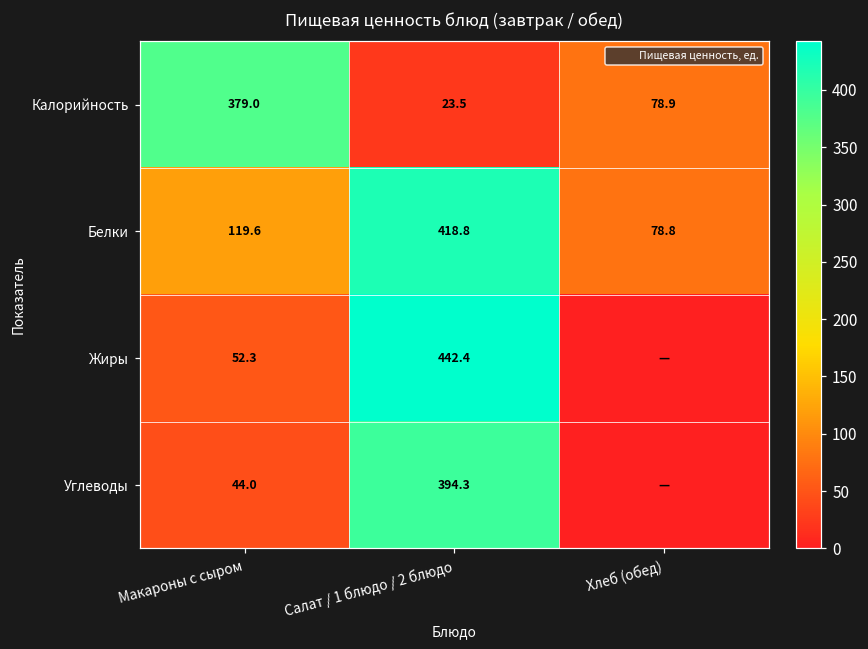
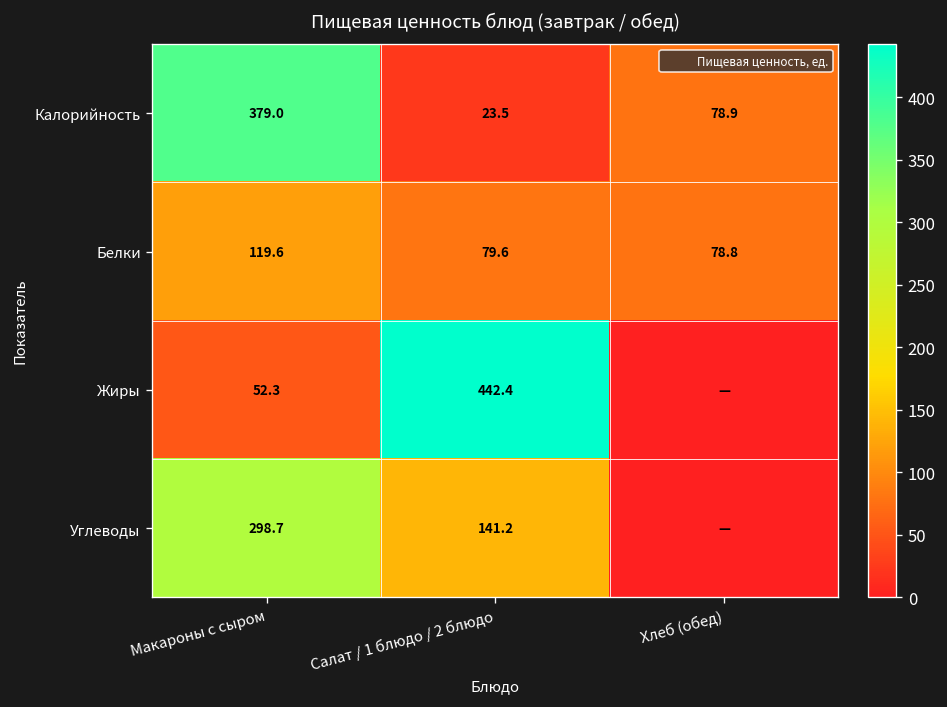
Белки, Салат / 1 блюдо / 2 блюдо: 418.8 -> 79.6
Углеводы, Макароны с сыром: 44.0 -> 298.7
Углеводы, Салат / 1 блюдо / 2 блюдо: 394.3 -> 141.2
